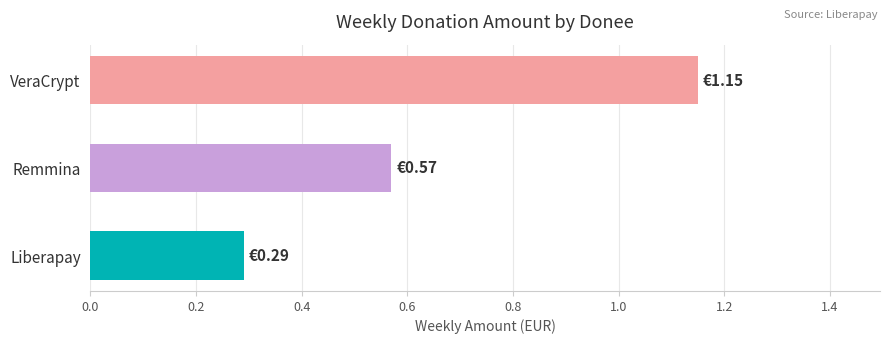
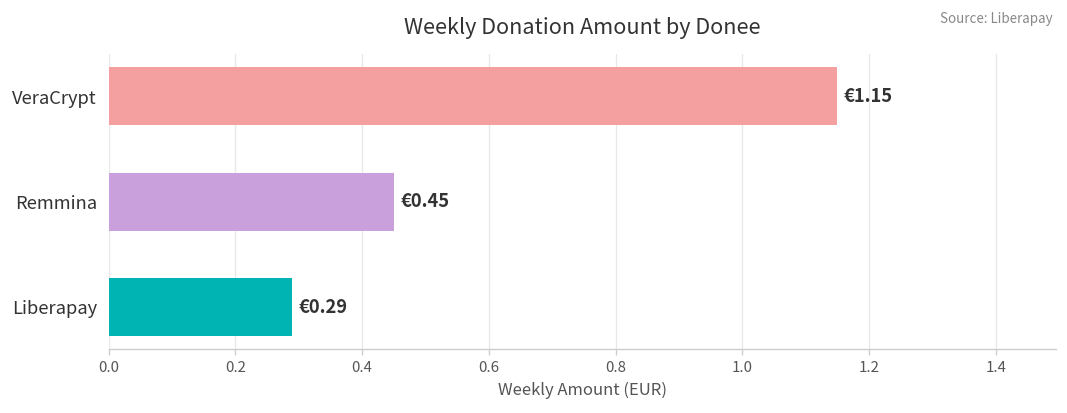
Remmina: €0.57 -> €0.45
